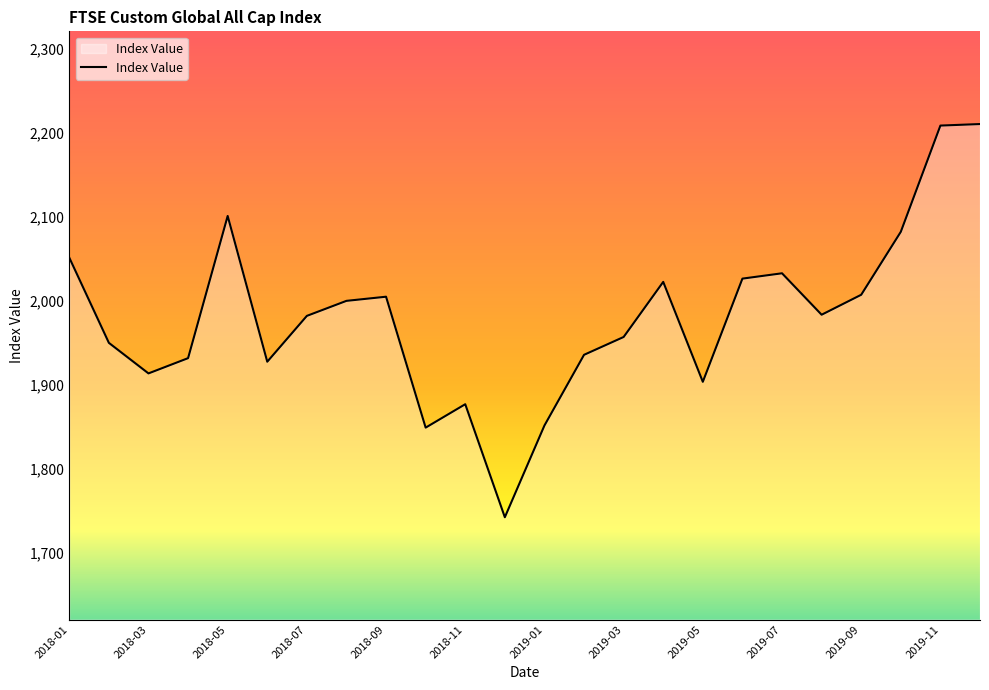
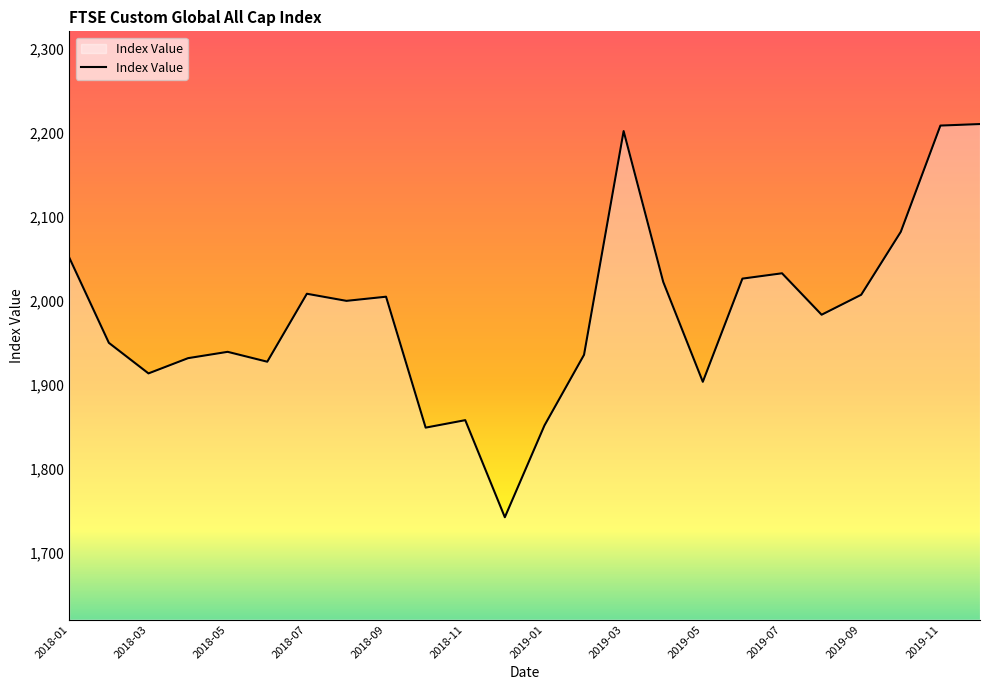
2018-05: 2,100 -> 1,940
2018-07: 1,980 -> 2,010
2018-11: 1,880 -> 1,860
2019-03: 1,960 -> 2,200
